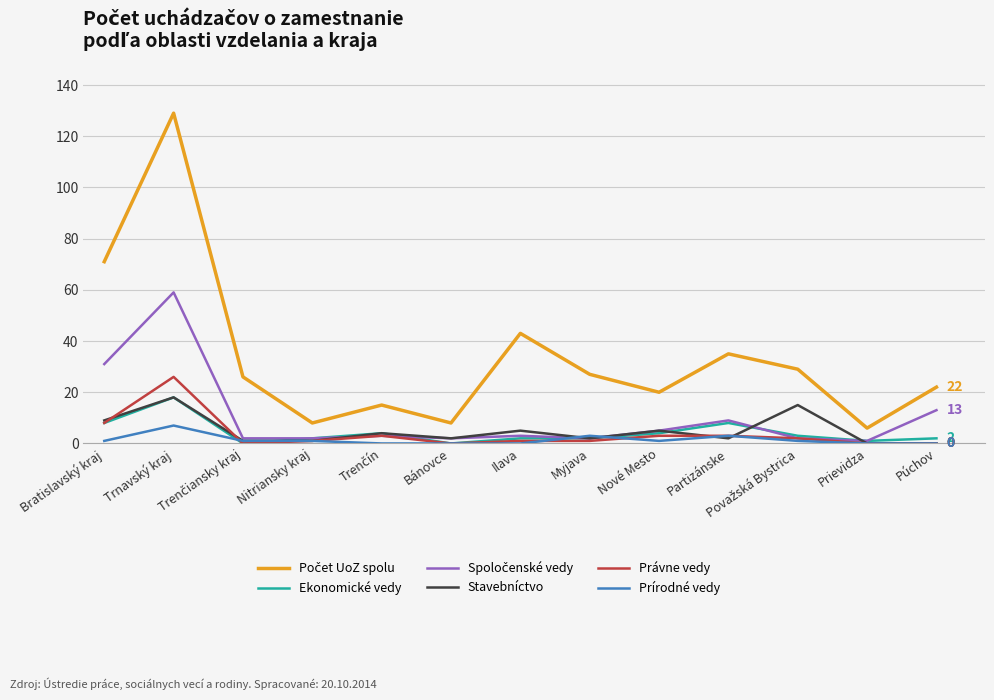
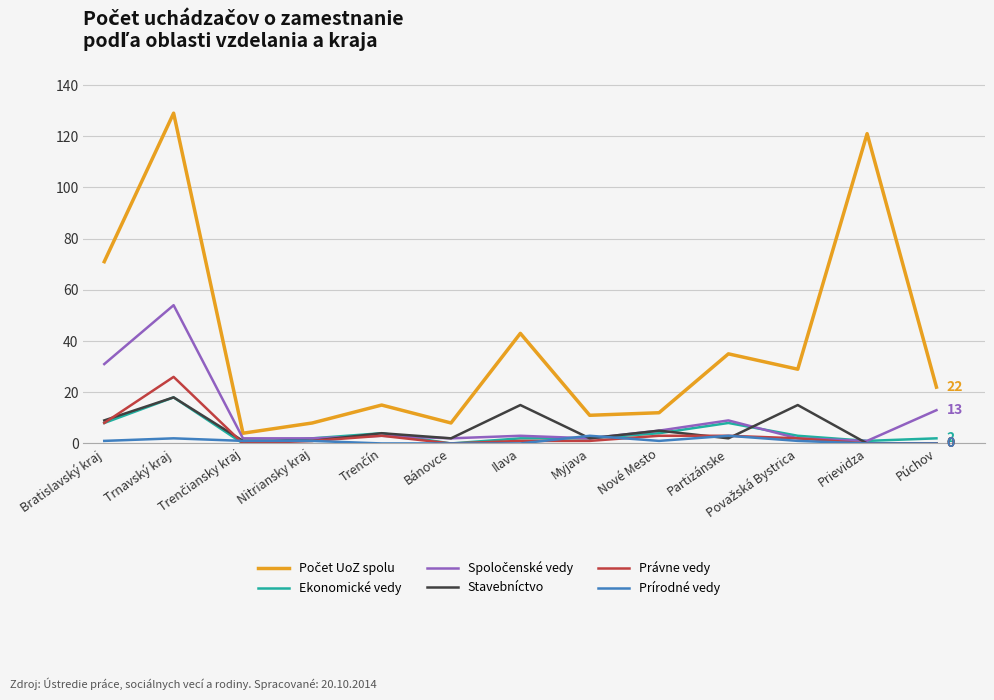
Spoločenské vedy, Trnavský kraj: 59 -> 54
Prírodné vedy, Trnavský kraj: 7 -> 2
Počet UoZ spolu, Trenčiansky kraj: 26 -> 4
Stavebníctvo, Ilava: 5 -> 15
Počet UoZ spolu, Myjava: 27 -> 11
Počet UoZ spolu, Nové Mesto: 20 -> 12
Počet UoZ spolu, Prievidza: 6 -> 121
